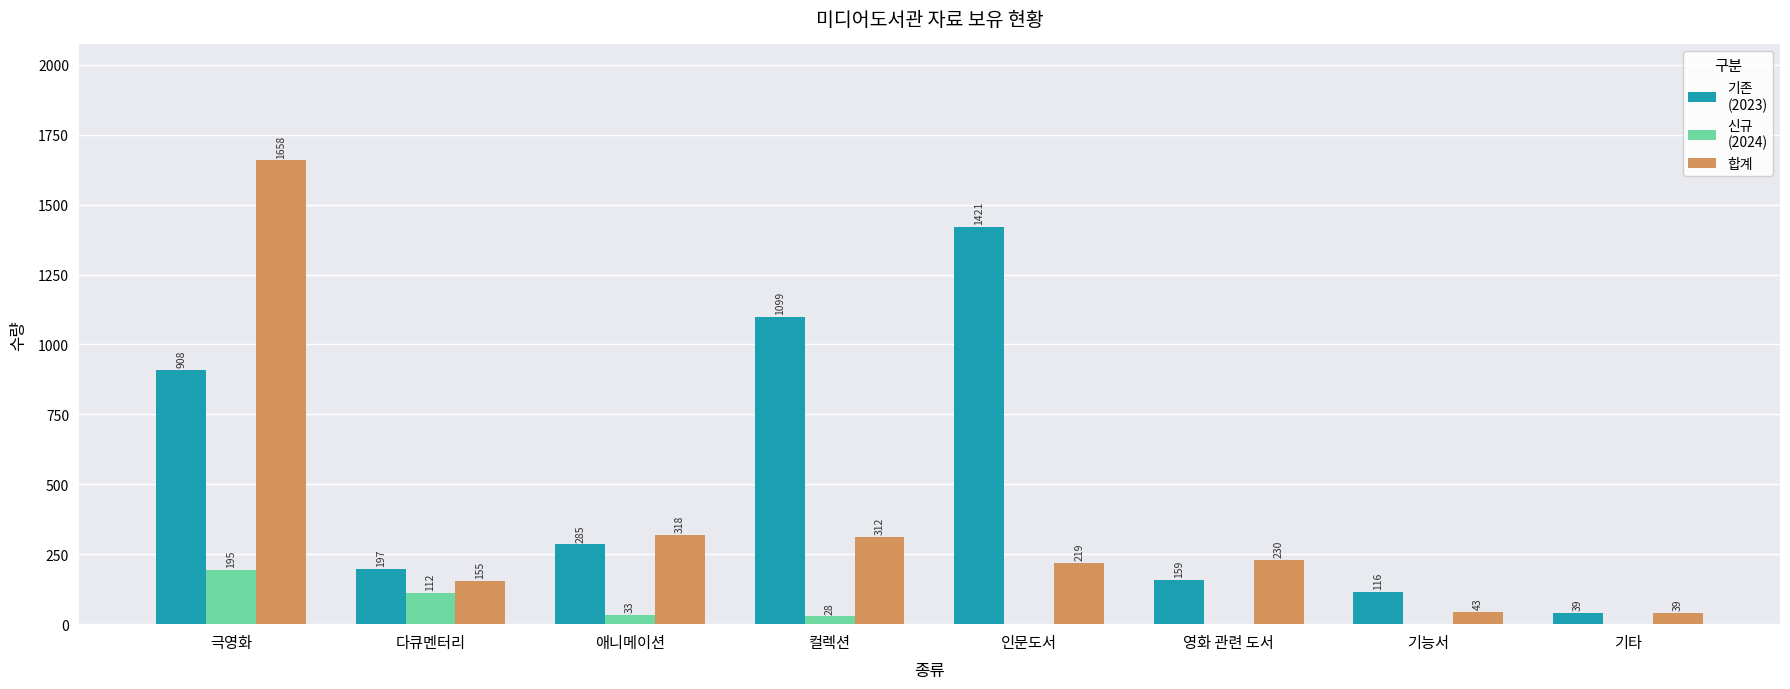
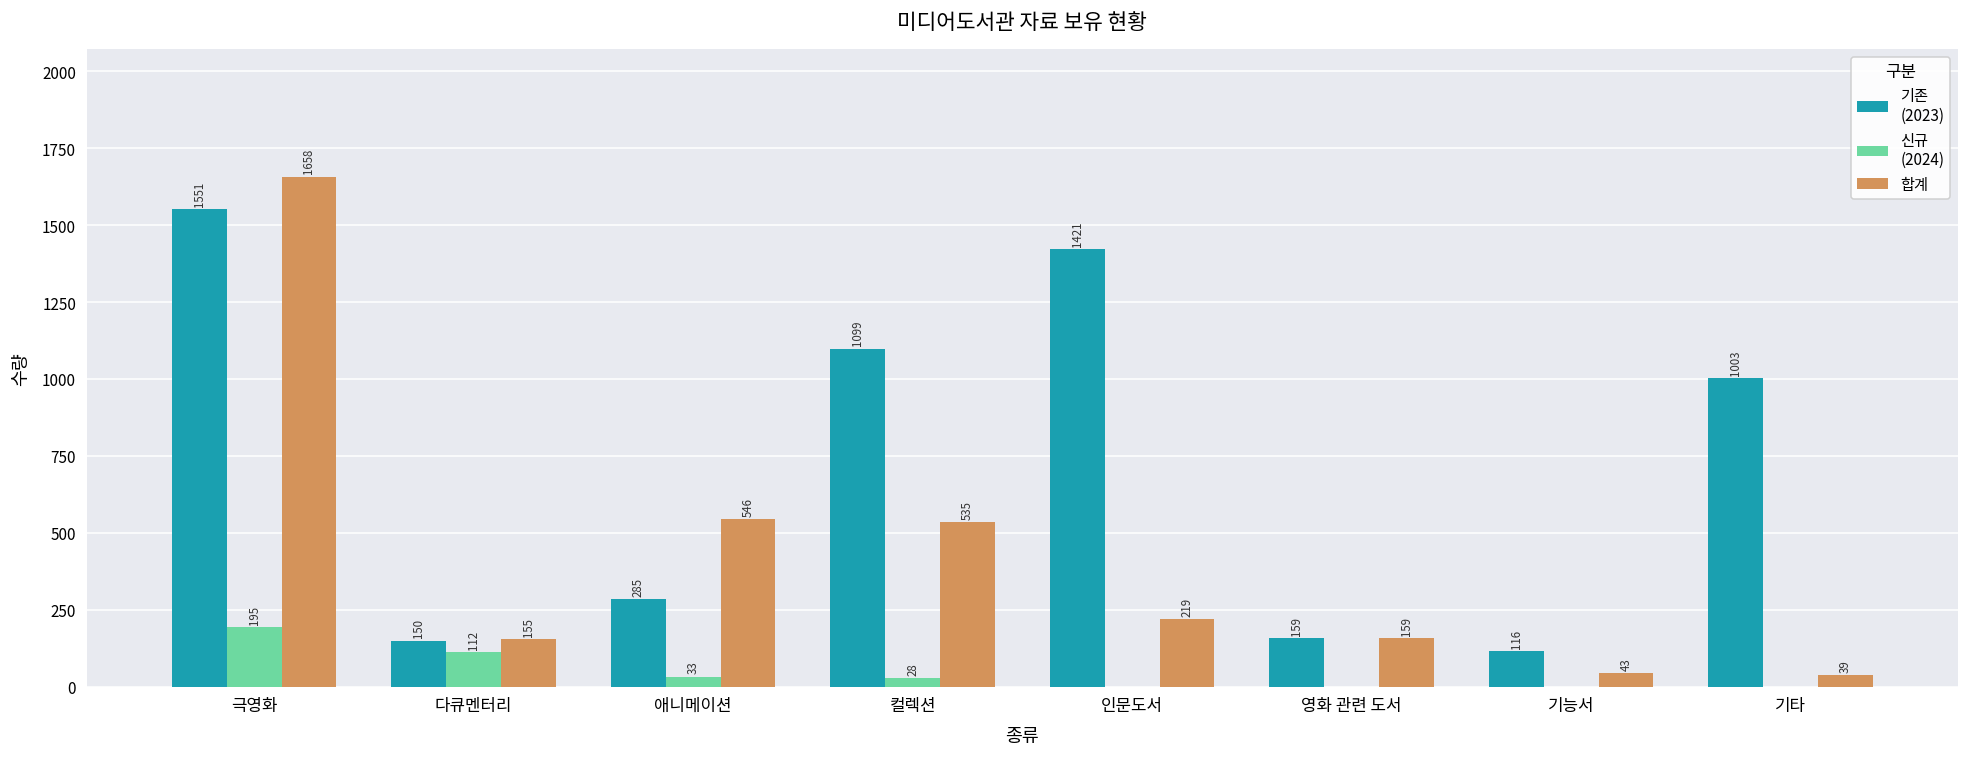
기존 (2023), 극영화: 908 -> 1551
기존 (2023), 다큐멘터리: 197 -> 150
합계, 애니메이션: 318 -> 546
합계, 컬렉션: 312 -> 535
합계, 영화 관련 도서: 230 -> 159
기존 (2023), 기타: 39 -> 1003
